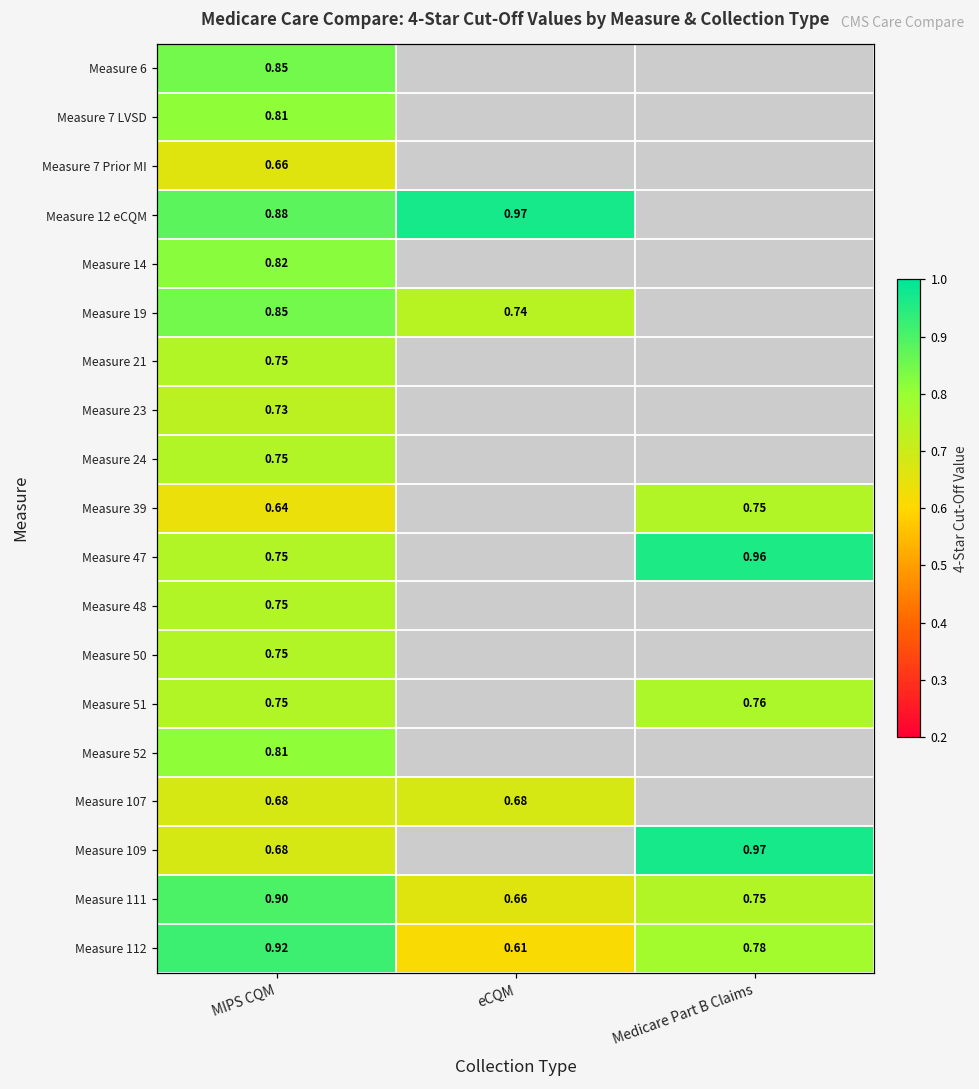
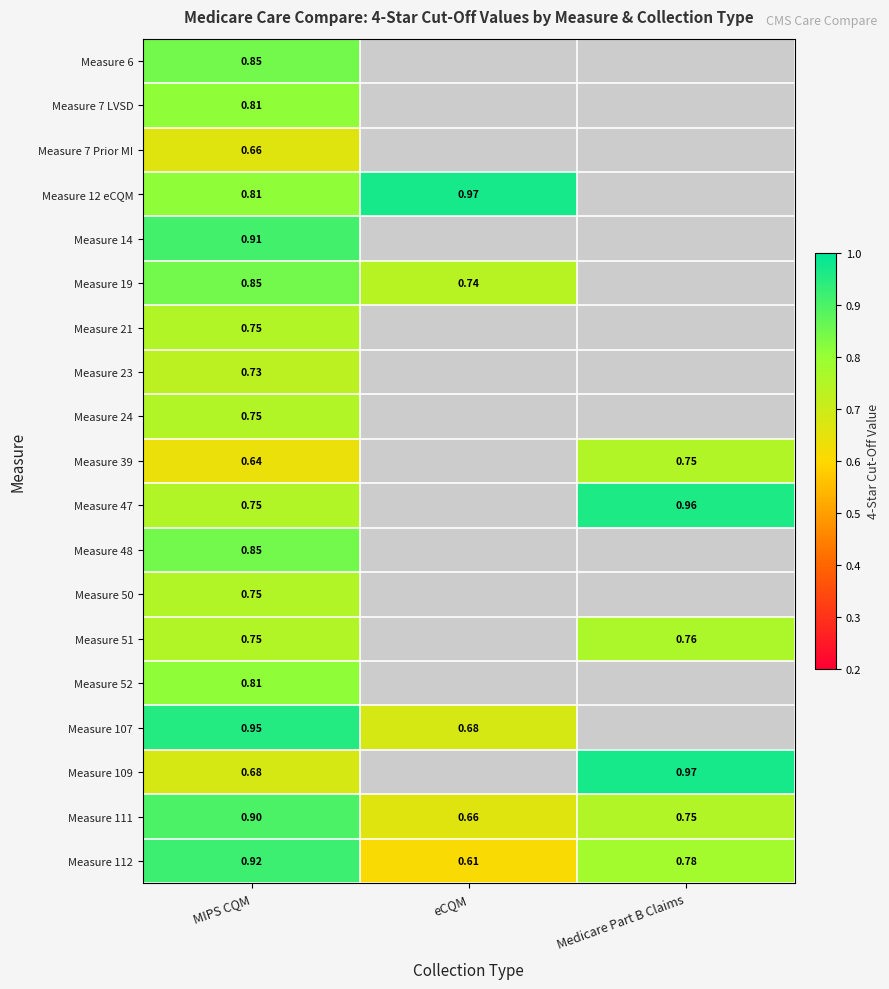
Measure 12 eCQM, MIPS CQM: 0.88 -> 0.81
Measure 14, MIPS CQM: 0.82 -> 0.91
Measure 48, MIPS CQM: 0.75 -> 0.85
Measure 107, MIPS CQM: 0.68 -> 0.95
